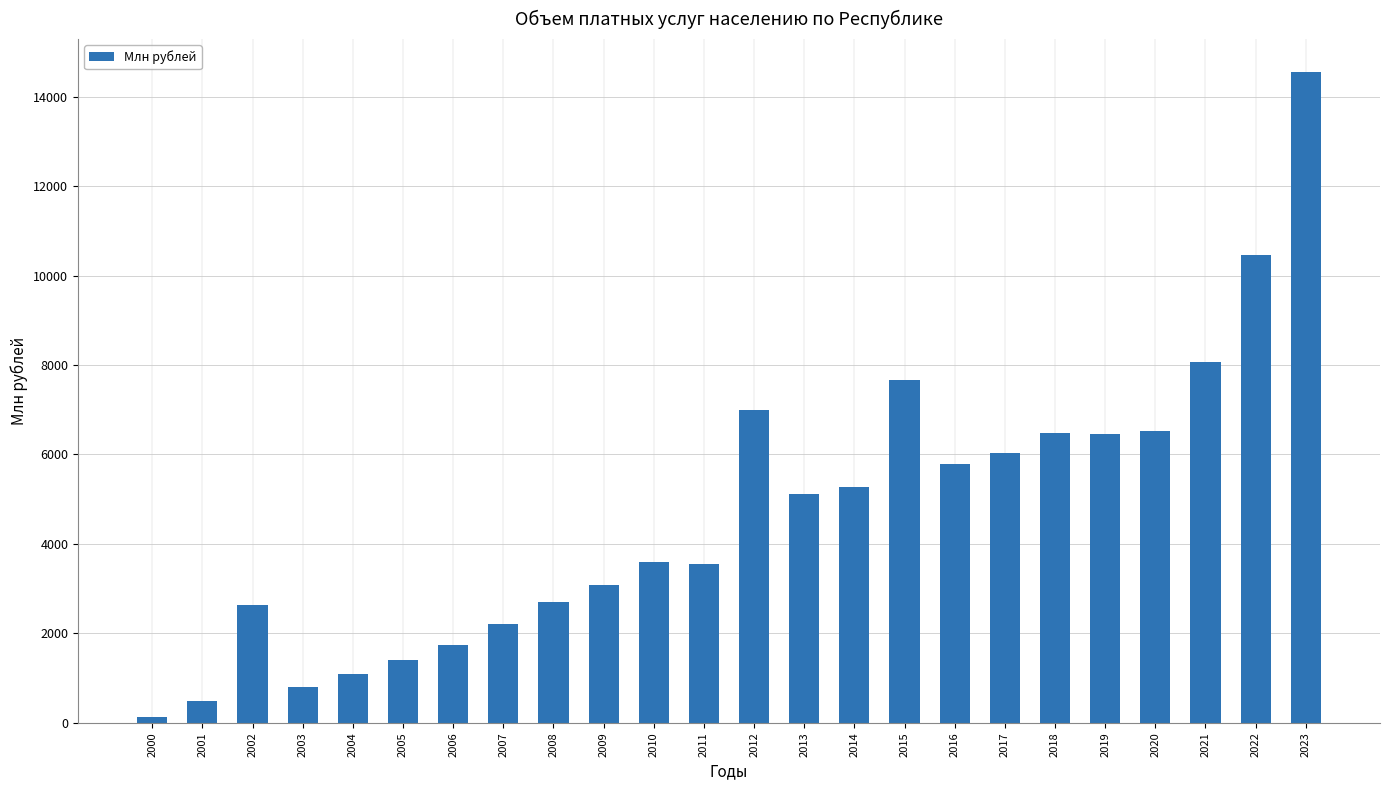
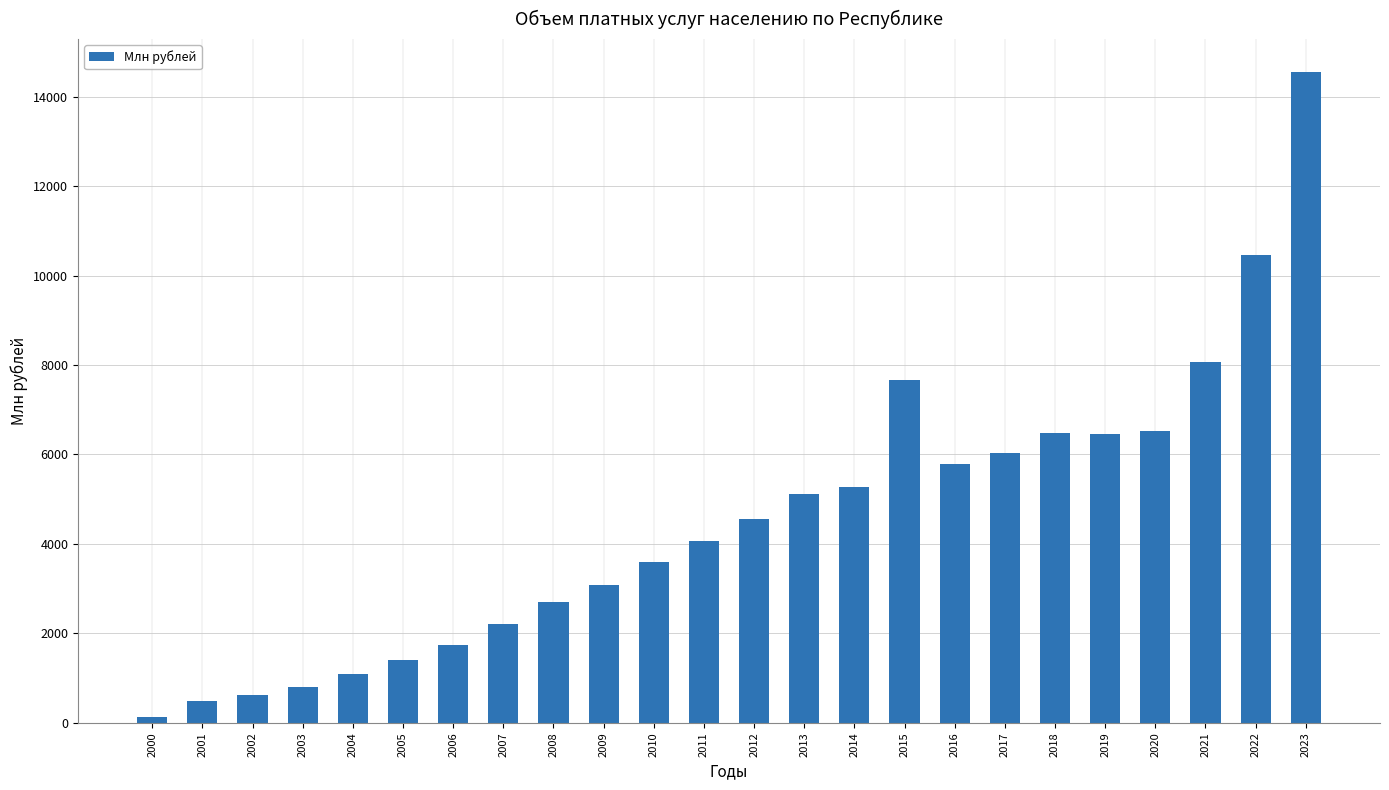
2002: 2600 -> 600
2011: 3600 -> 4100
2012: 7000 -> 4500
